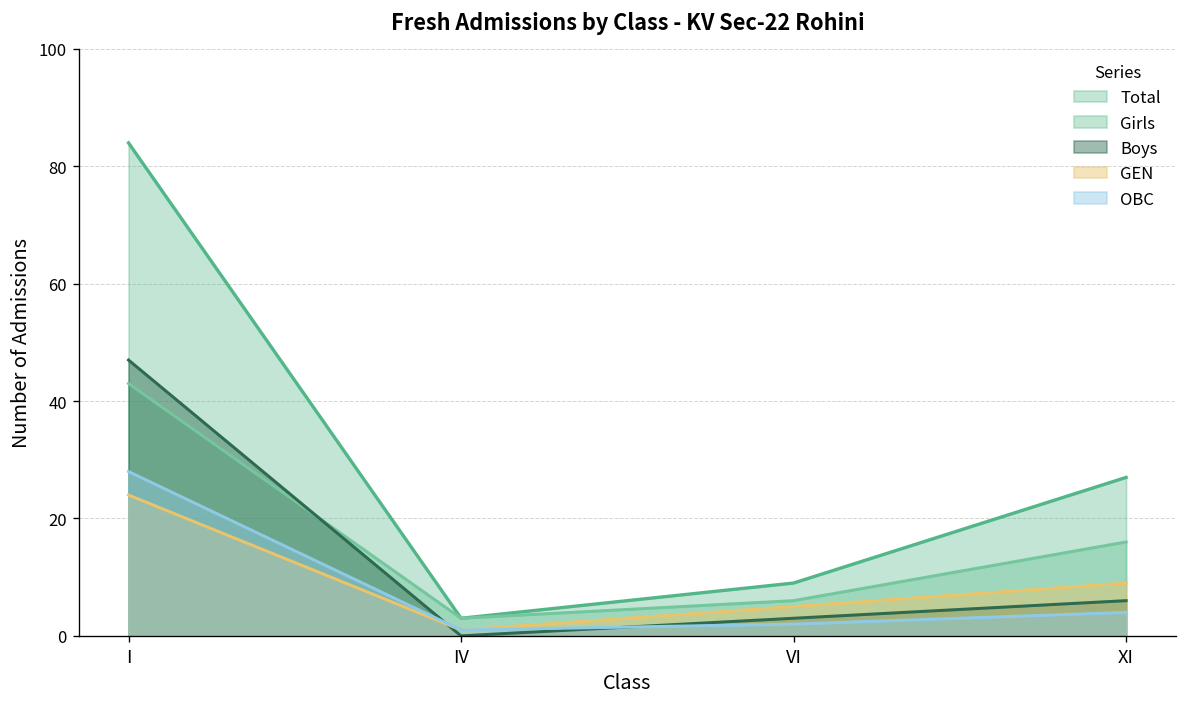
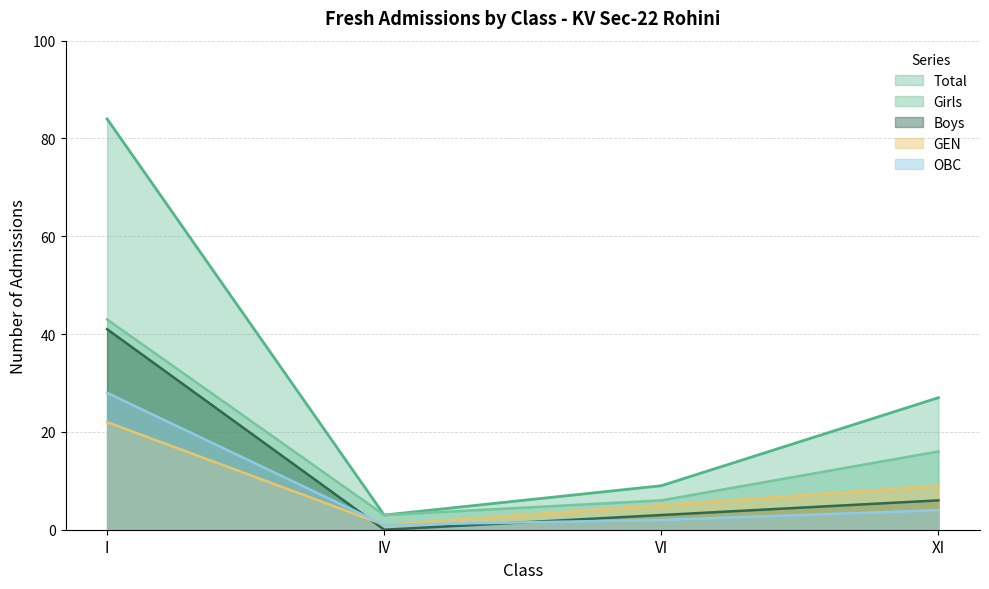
Boys, I: 47 -> 41
GEN, I: 24 -> 22
